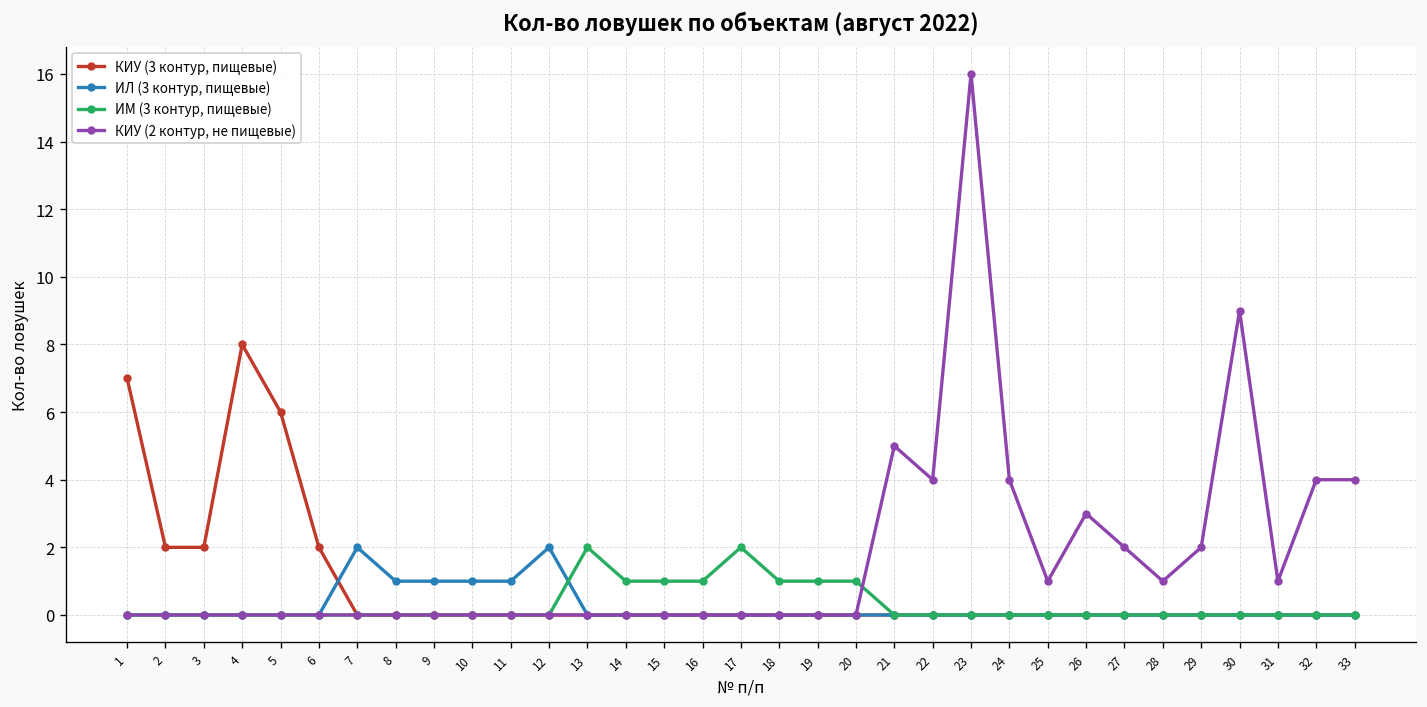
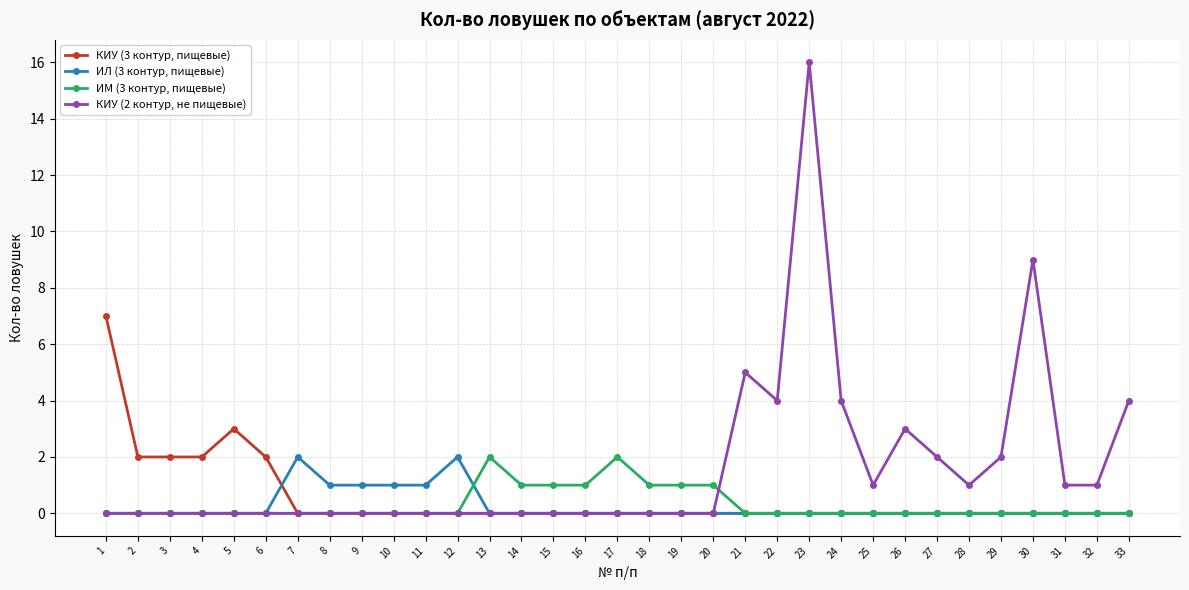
КИУ (3 контур, пищевые), 4: 8 -> 2
КИУ (3 контур, пищевые), 5: 6 -> 3
КИУ (2 контур, не пищевые), 32: 4 -> 1
